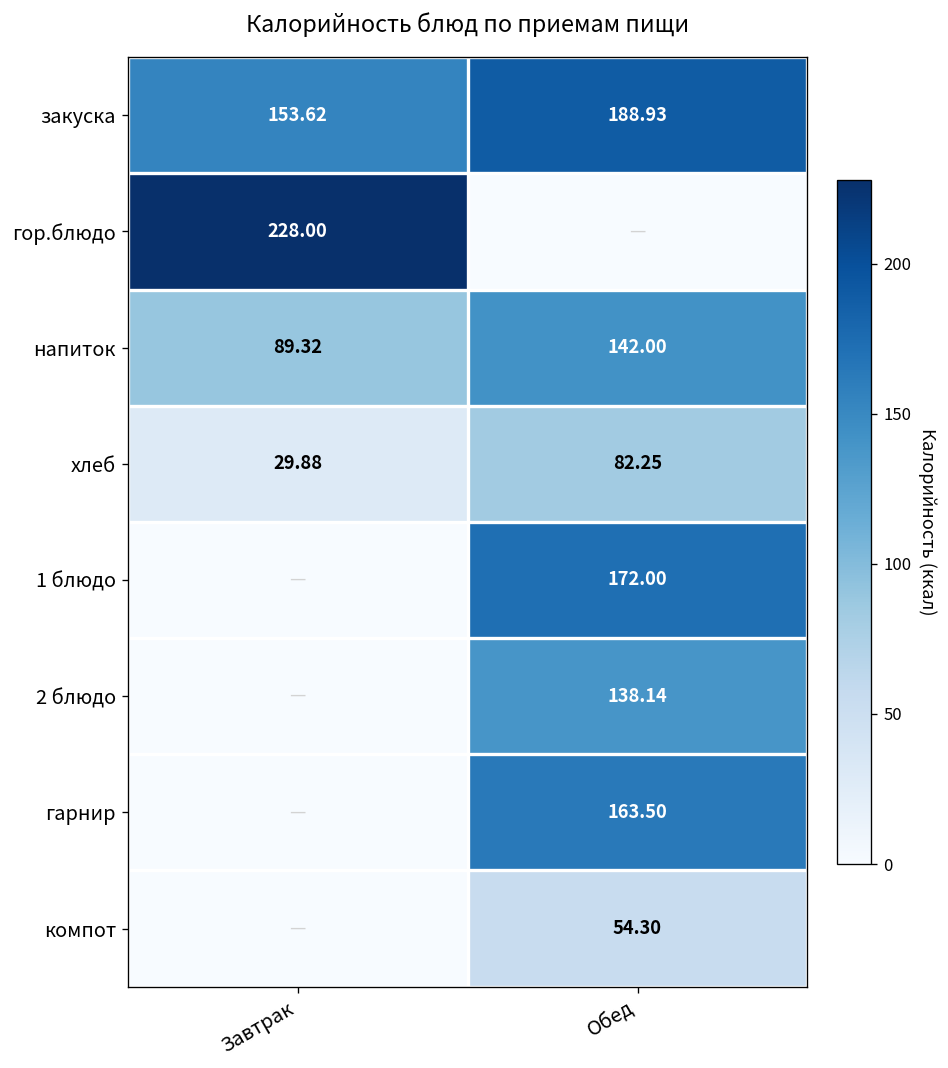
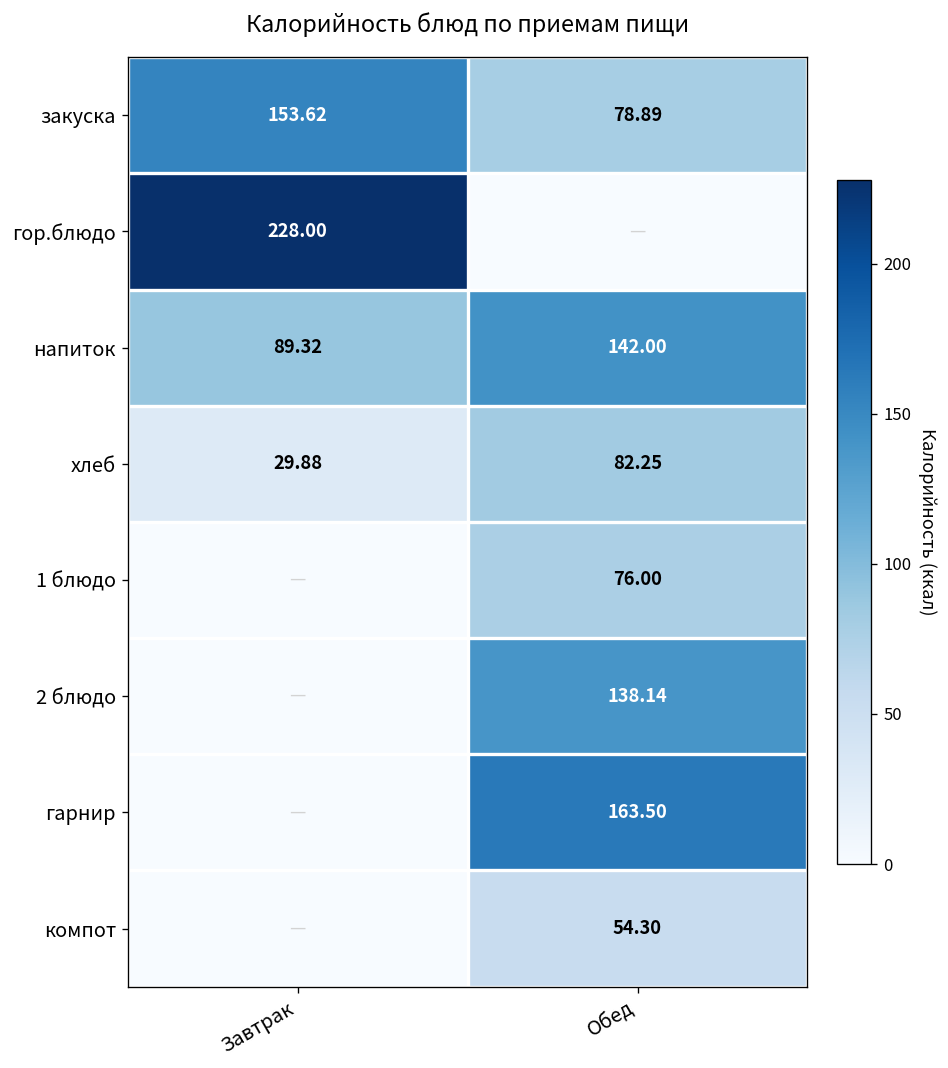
закуска, Обед: 188.93 -> 78.89
1 блюдо, Обед: 172.00 -> 76.00
